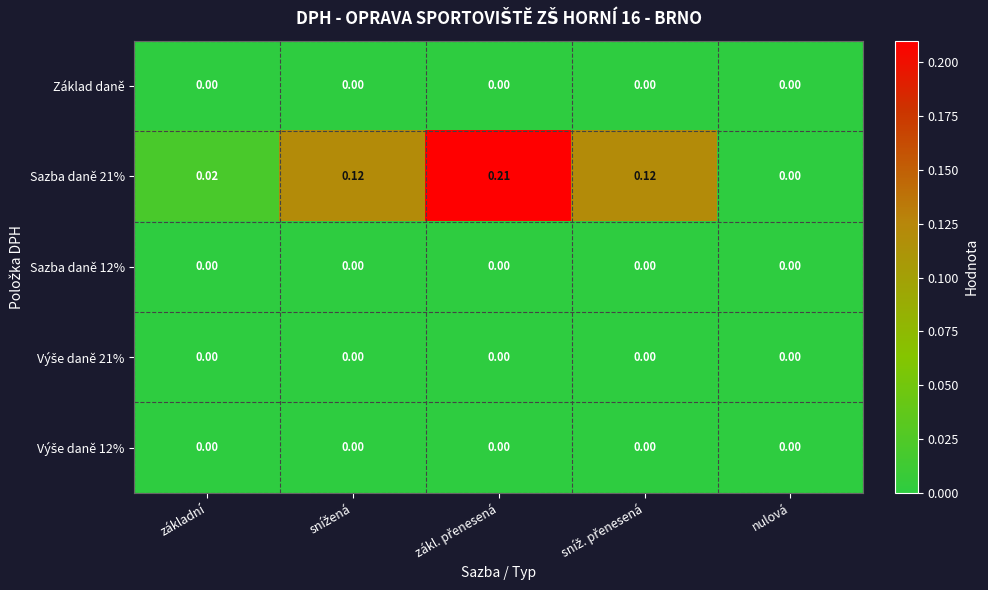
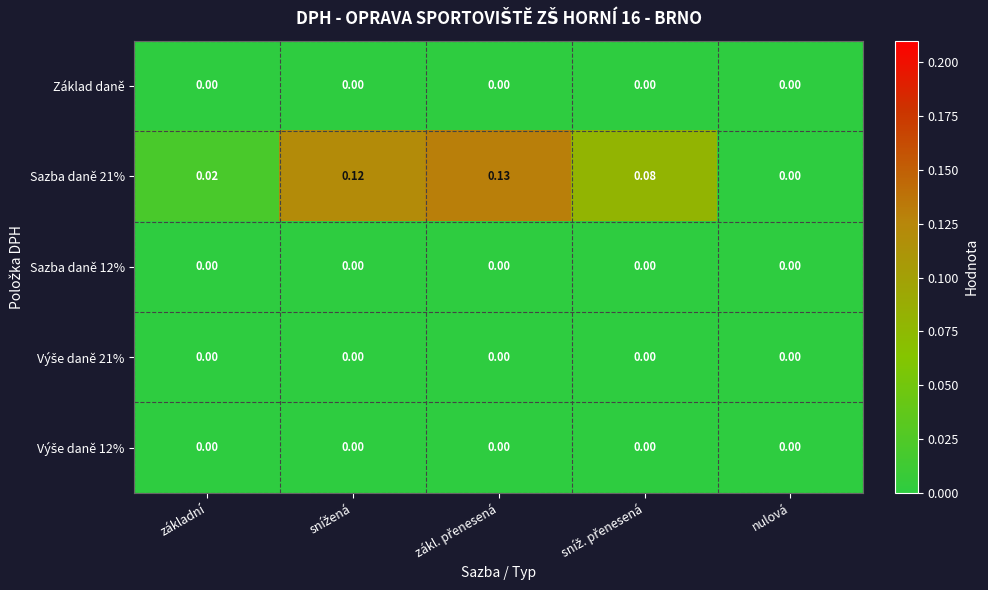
Sazba daně 21%, zákl. přenesená: 0.21 -> 0.13
Sazba daně 21%, sníž. přenesená: 0.12 -> 0.08
